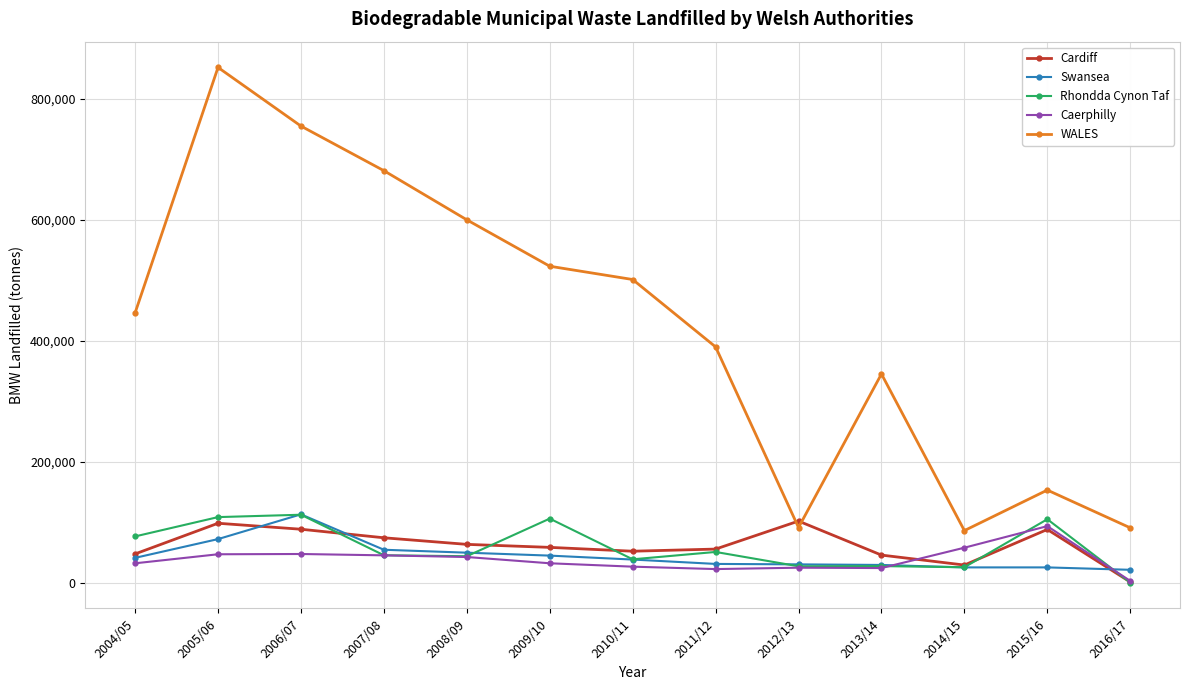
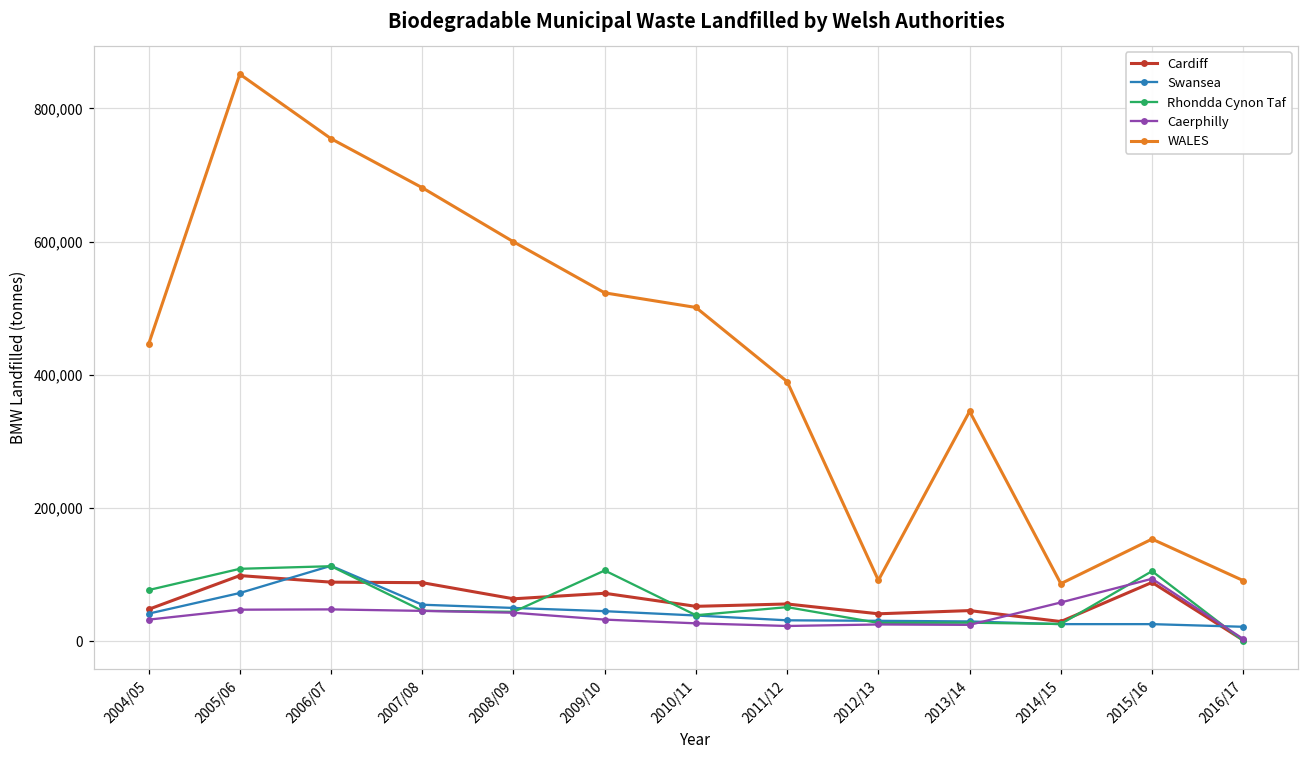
Cardiff, 2007/08: 70,000 -> 90,000
Cardiff, 2009/10: 60,000 -> 70,000
Cardiff, 2012/13: 100,000 -> 40,000
